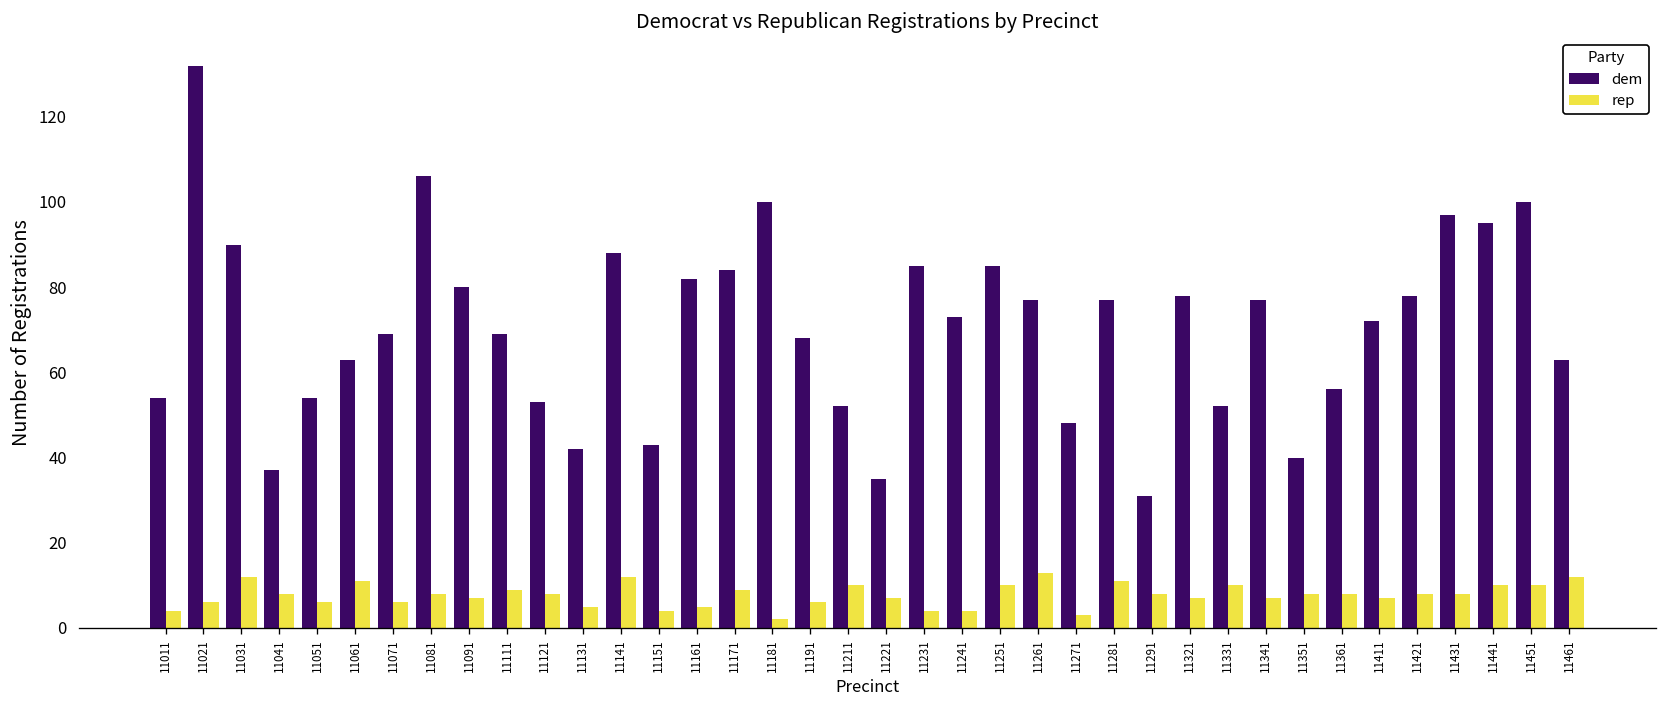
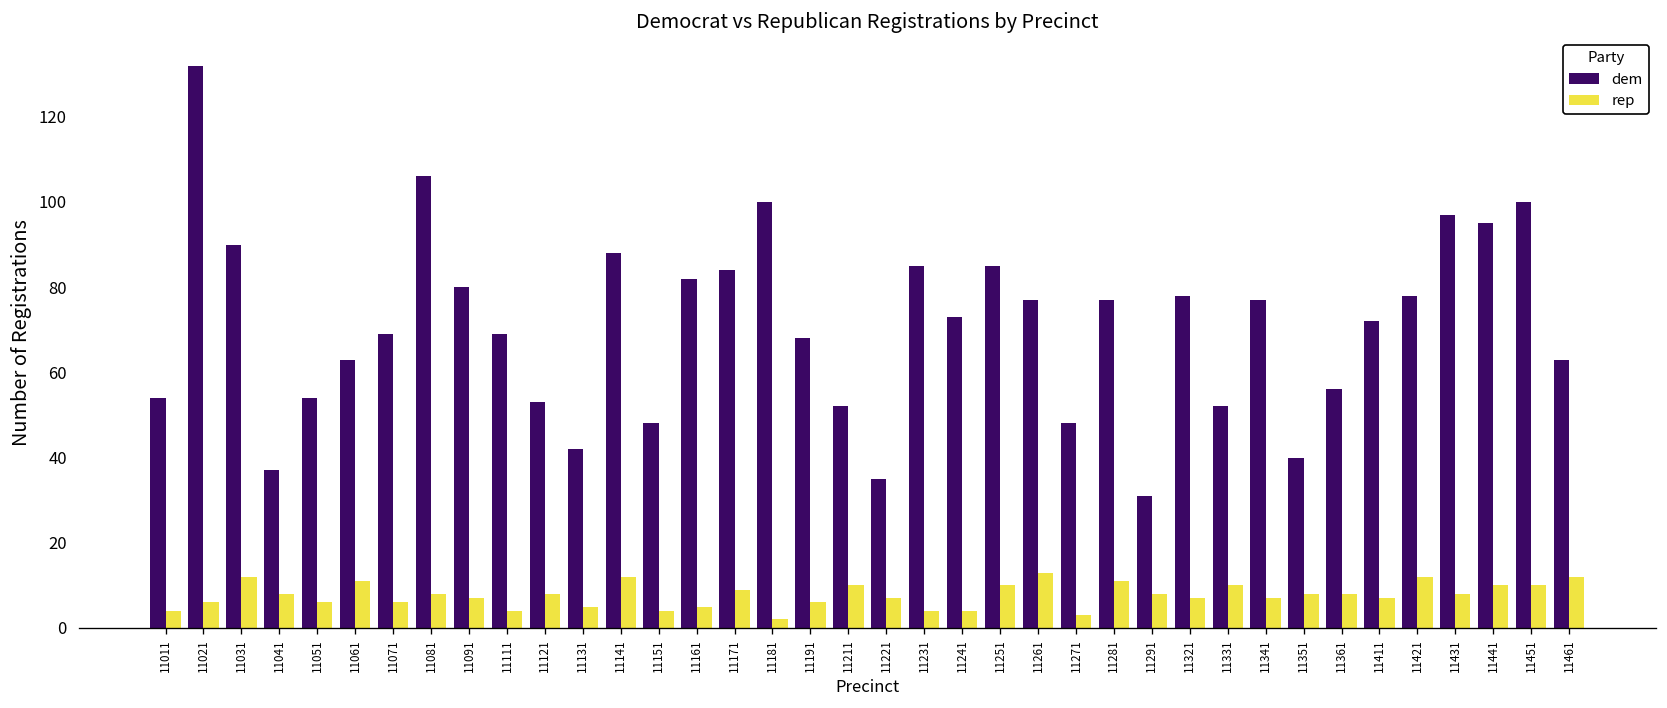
rep, 11111: 9 -> 4
dem, 11151: 43 -> 48
rep, 11421: 8 -> 12
